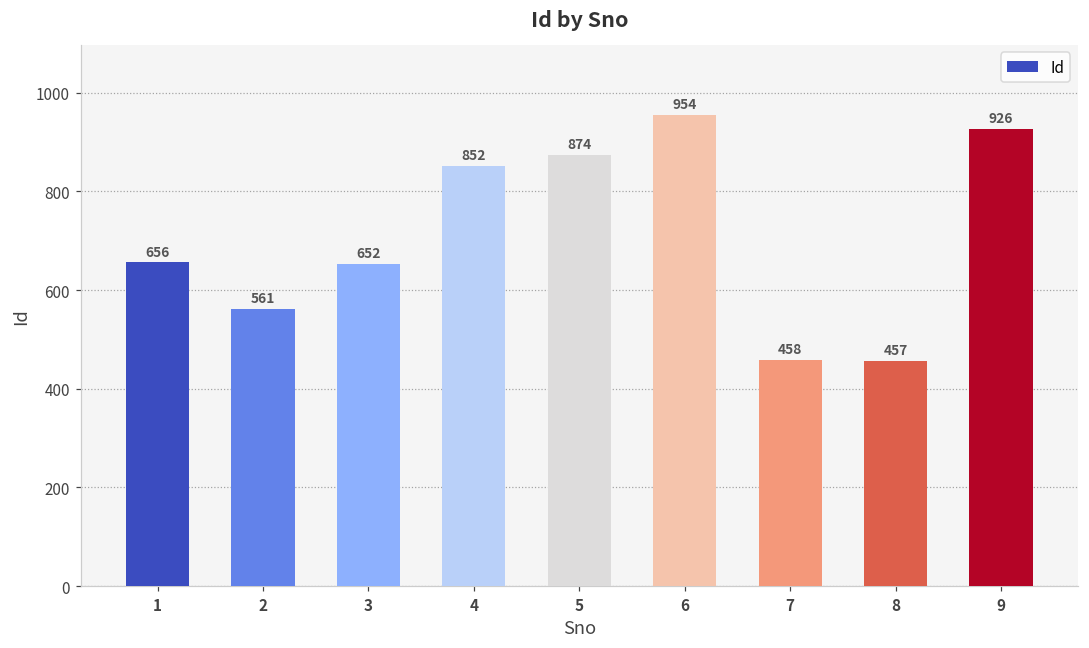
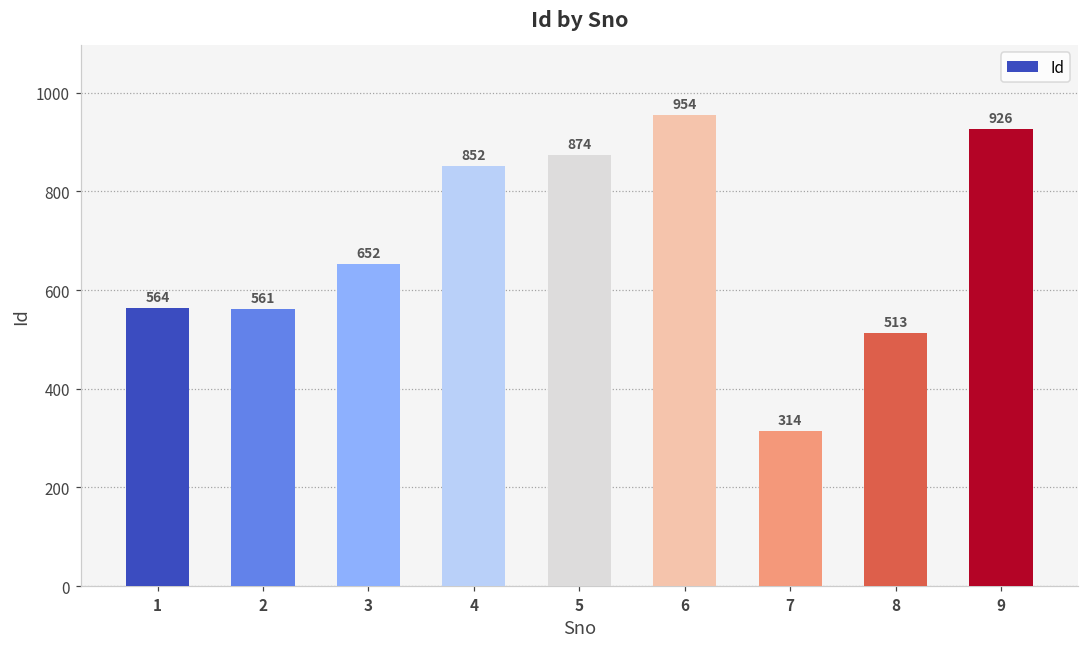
1: 656 -> 564
7: 458 -> 314
8: 457 -> 513
